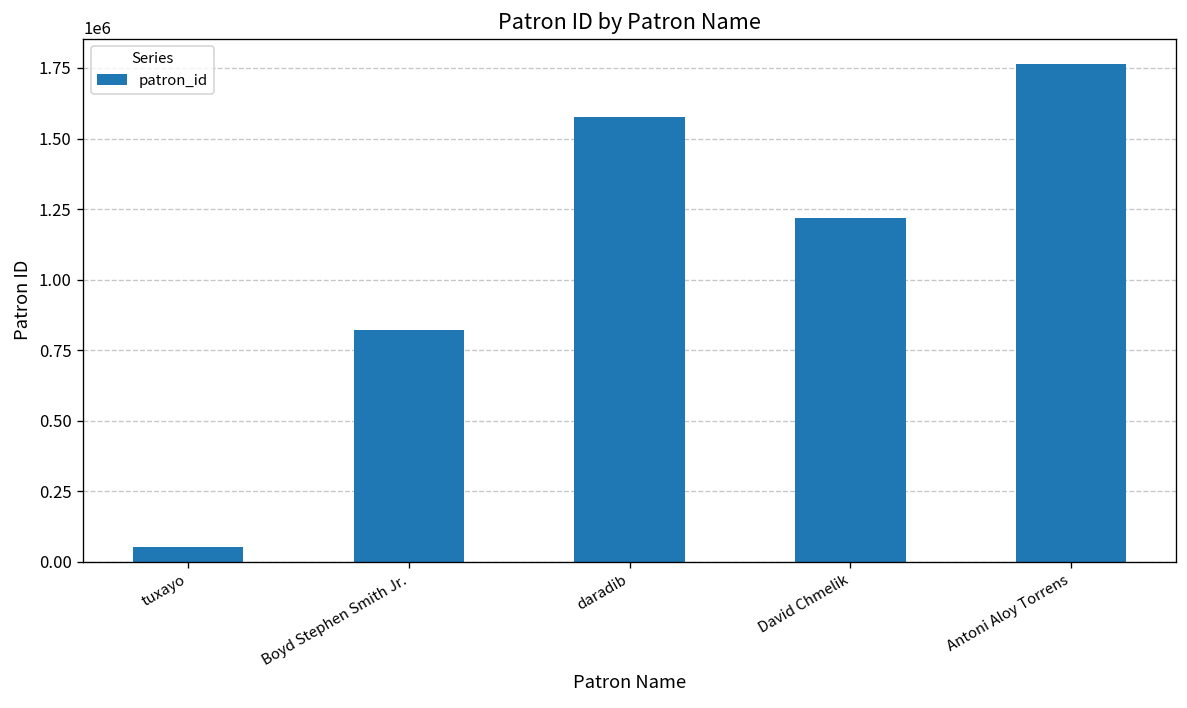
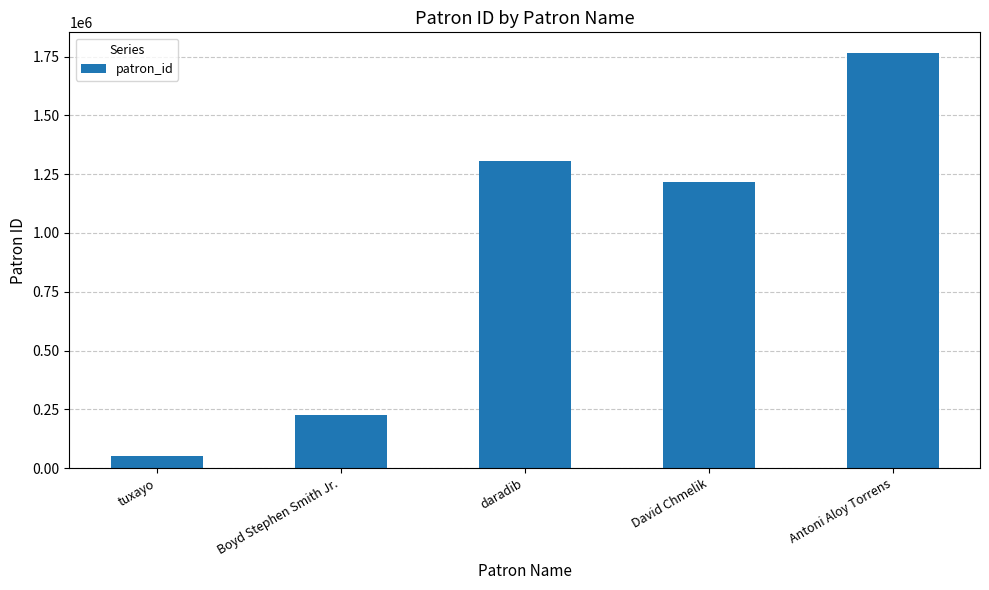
Boyd Stephen Smith Jr.: 820000 -> 230000
daradib: 1580000 -> 1310000
